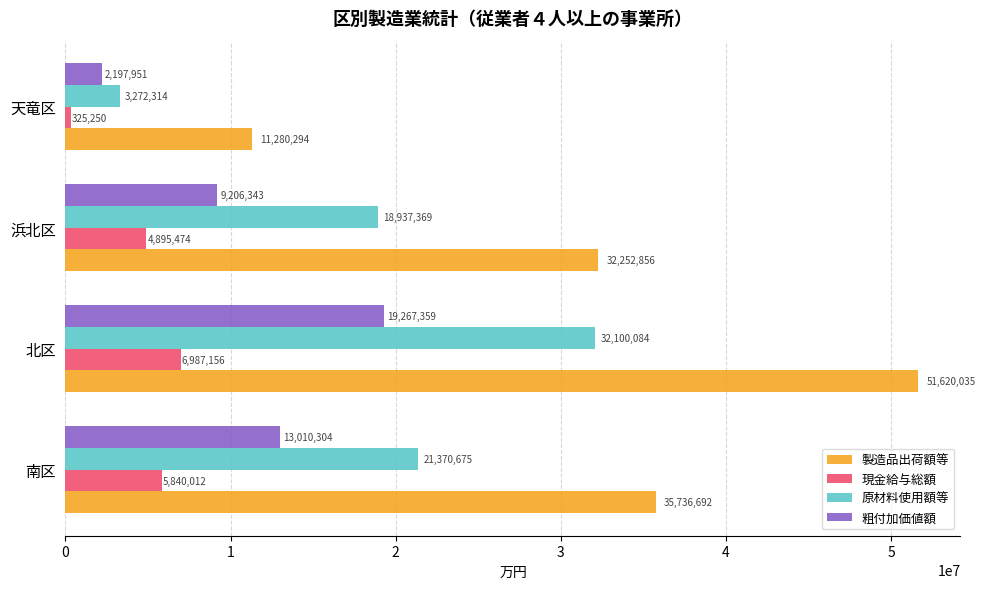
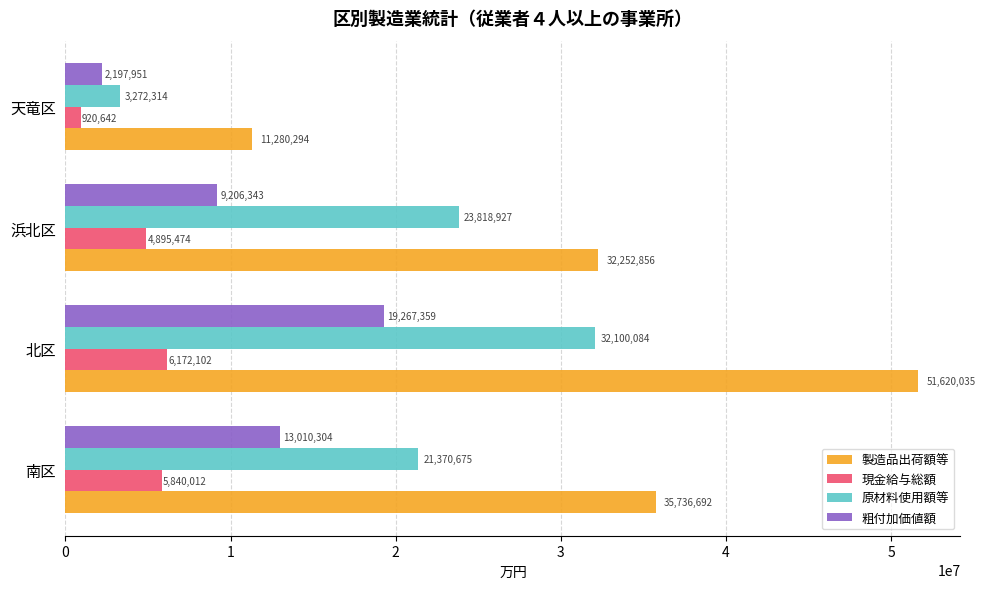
現金給与総額, 天竜区: 325,250 -> 920,642
原材料使用額等, 浜北区: 18,937,369 -> 23,818,927
現金給与総額, 北区: 6,987,156 -> 6,172,102
